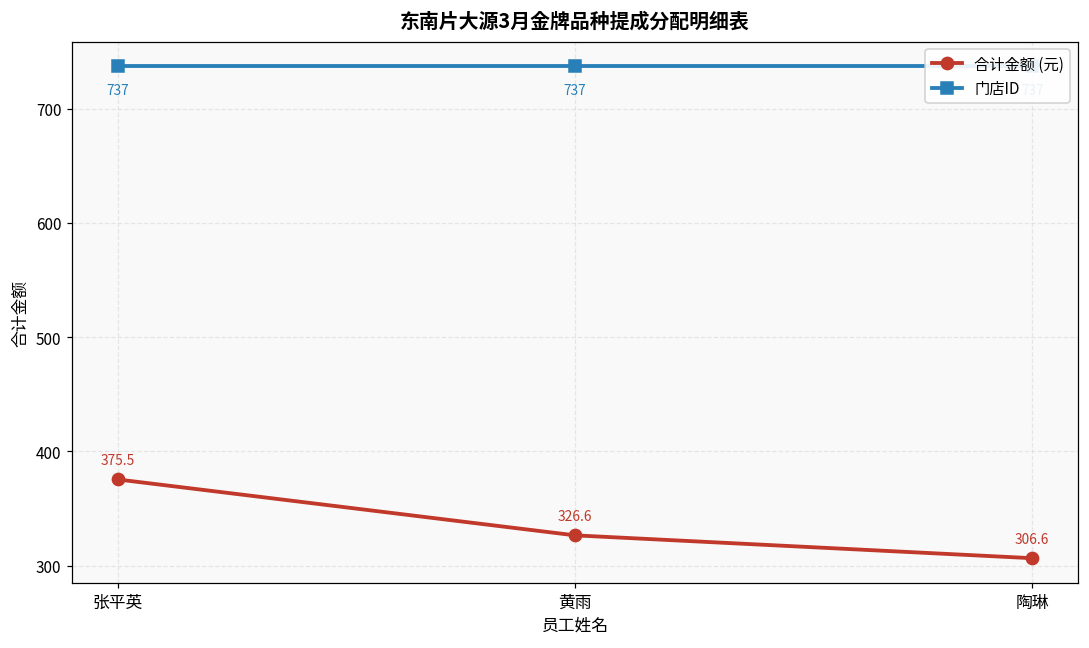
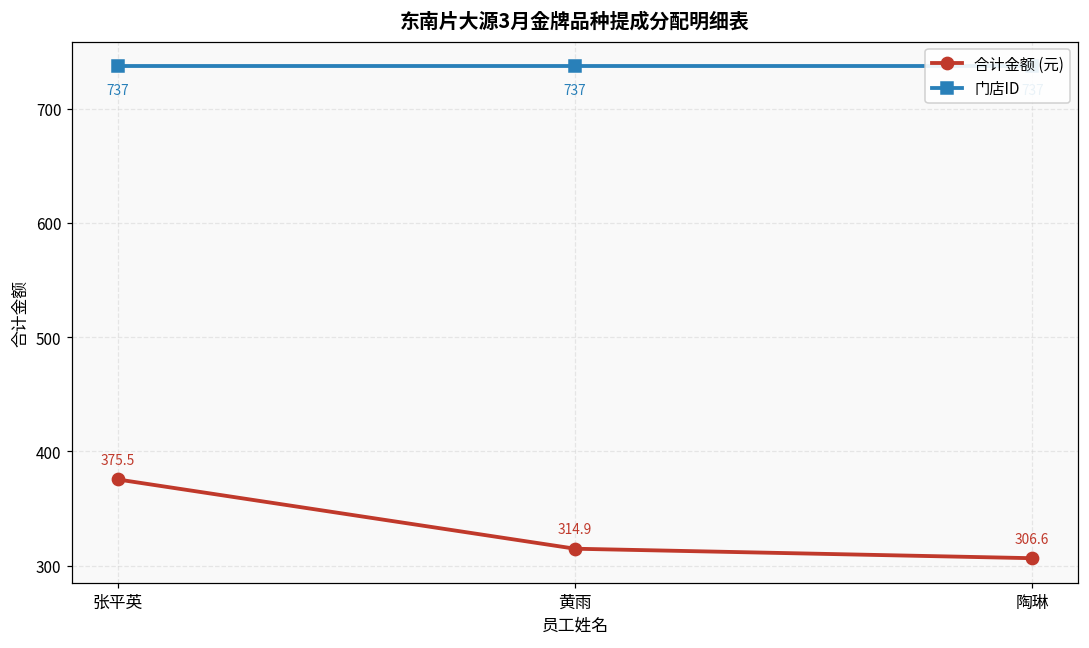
合计金额 (元), 黄雨: 326.6 -> 314.9
